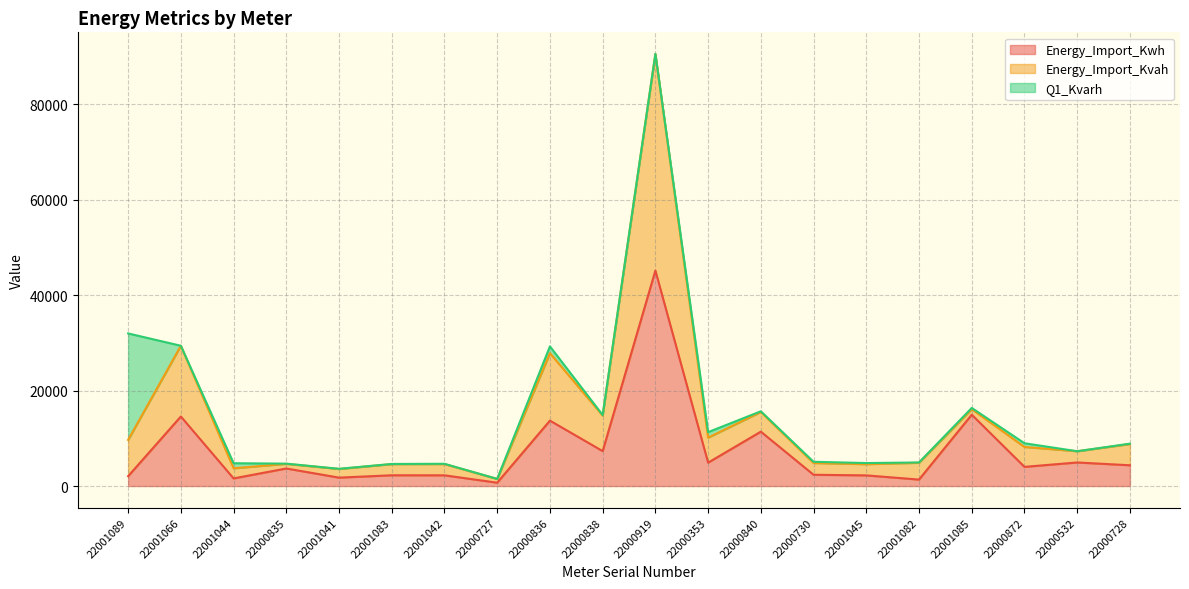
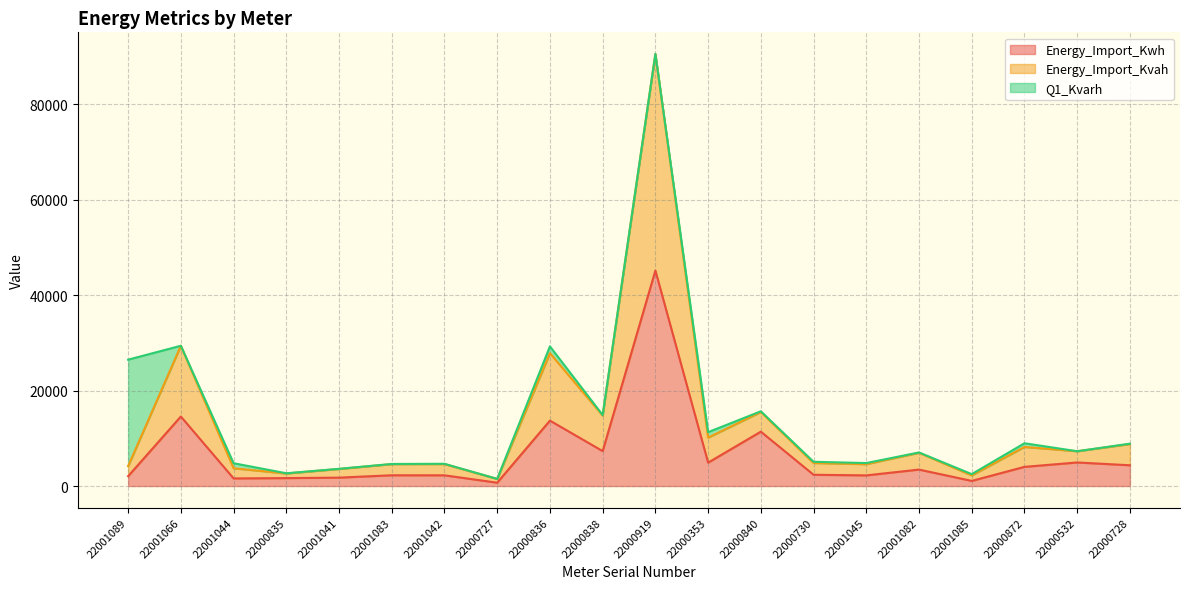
Energy_Import_Kvah, 22001089: 8000 -> 2000
Energy_Import_Kwh, 22000835: 4000 -> 2000
Energy_Import_Kwh, 22001082: 1000 -> 3000
Energy_Import_Kwh, 22001085: 15000 -> 1000
